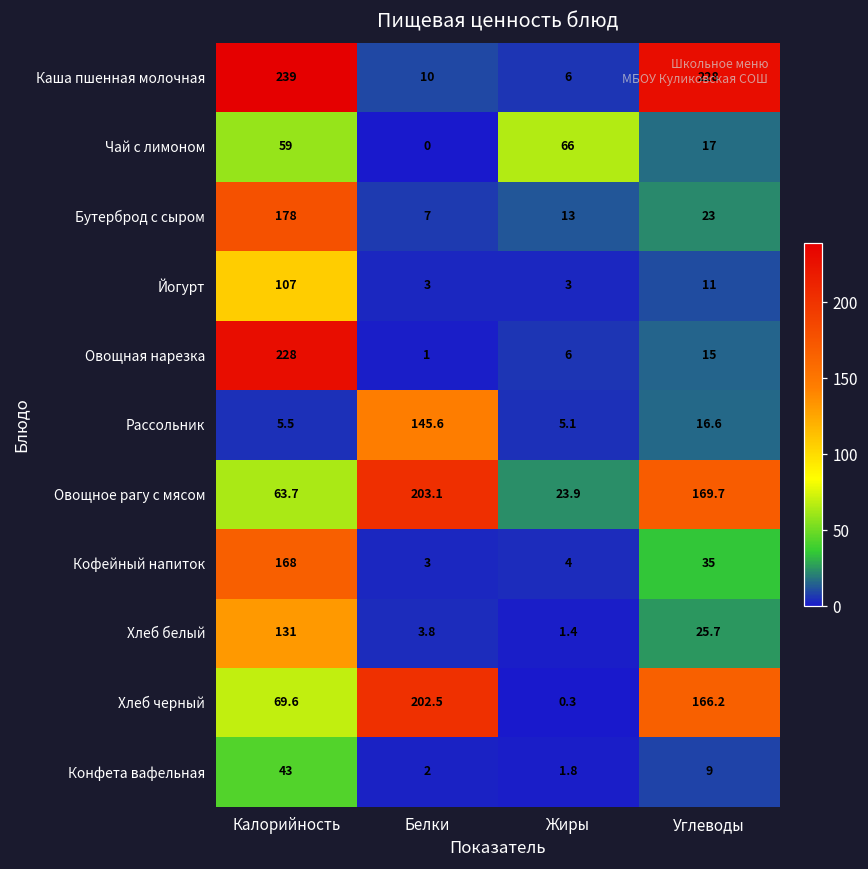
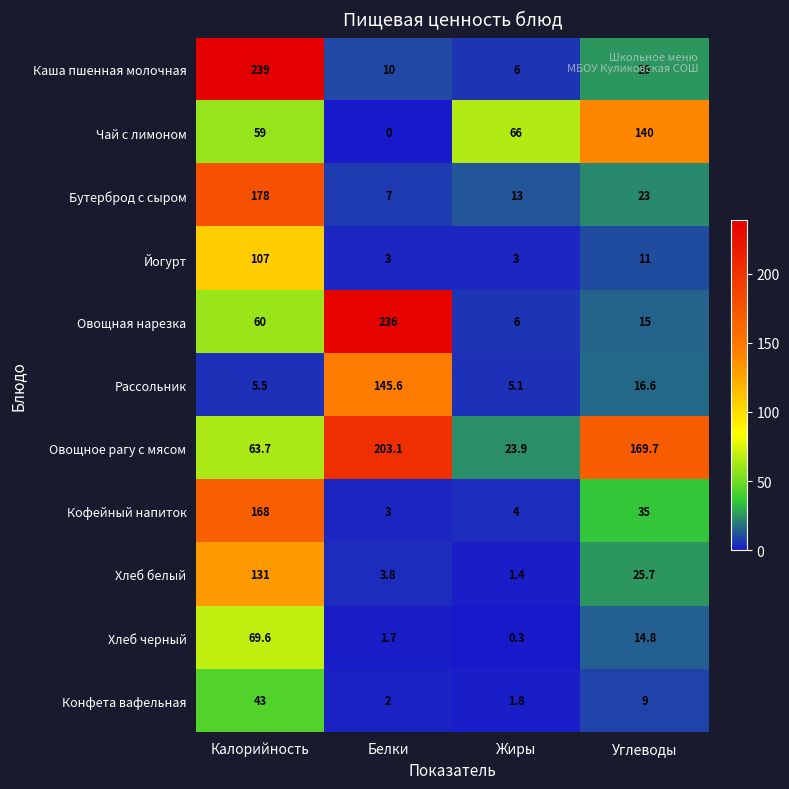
Каша пшенная молочная, Углеводы: 228 -> 26
Чай с лимоном, Углеводы: 17 -> 140
Овощная нарезка, Калорийность: 228 -> 60
Овощная нарезка, Белки: 1 -> 236
Хлеб черный, Белки: 202.5 -> 1.7
Хлеб черный, Углеводы: 166.2 -> 14.8
